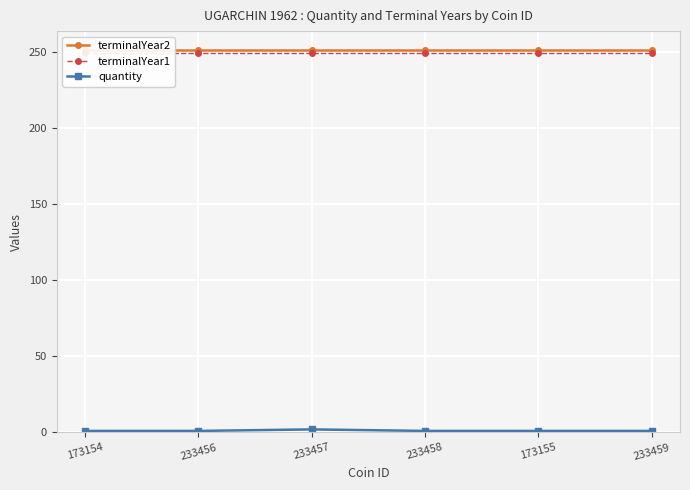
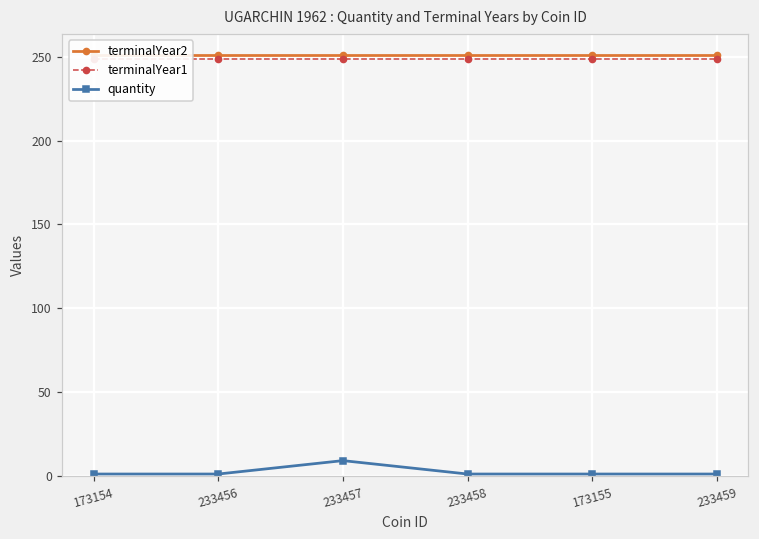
quantity, 233457: 2 -> 9
